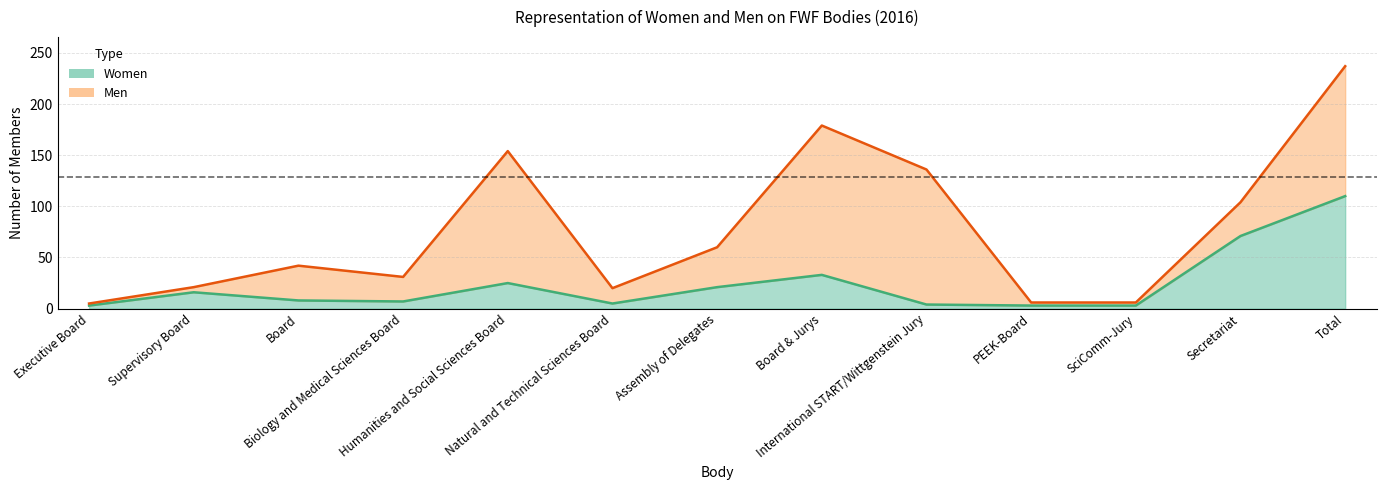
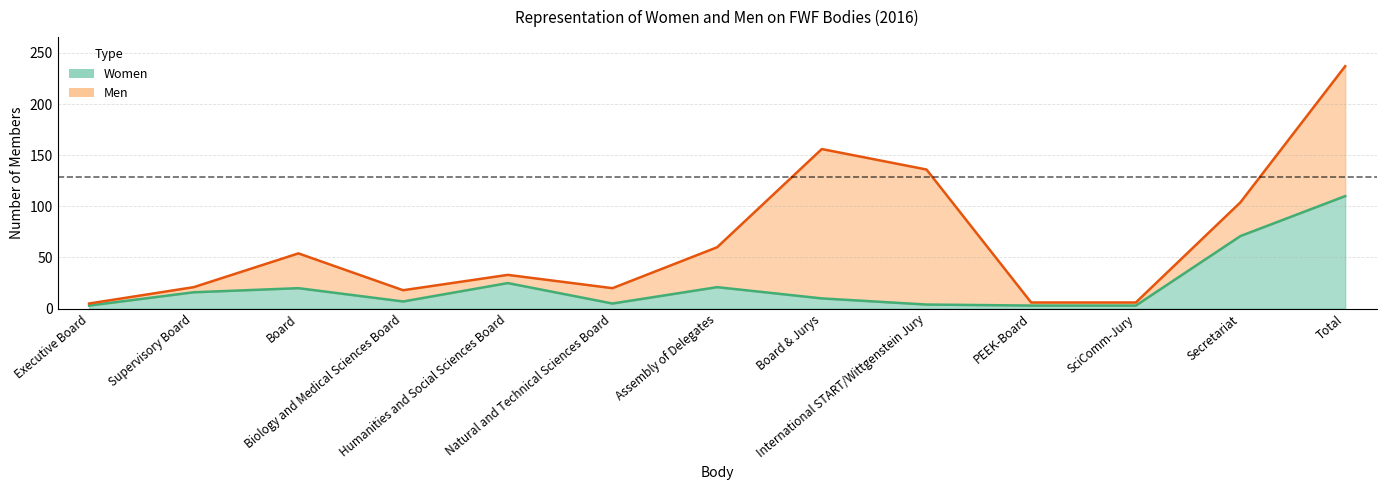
Women, Board: 8 -> 20
Men, Biology and Medical Sciences Board: 24 -> 11
Men, Humanities and Social Sciences Board: 129 -> 8
Women, Board & Jurys: 33 -> 10
